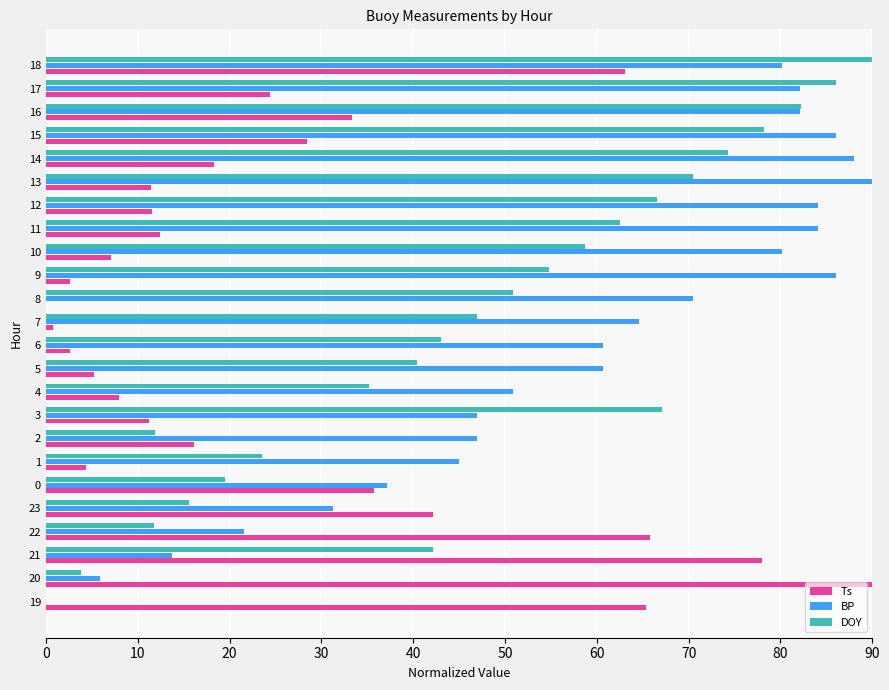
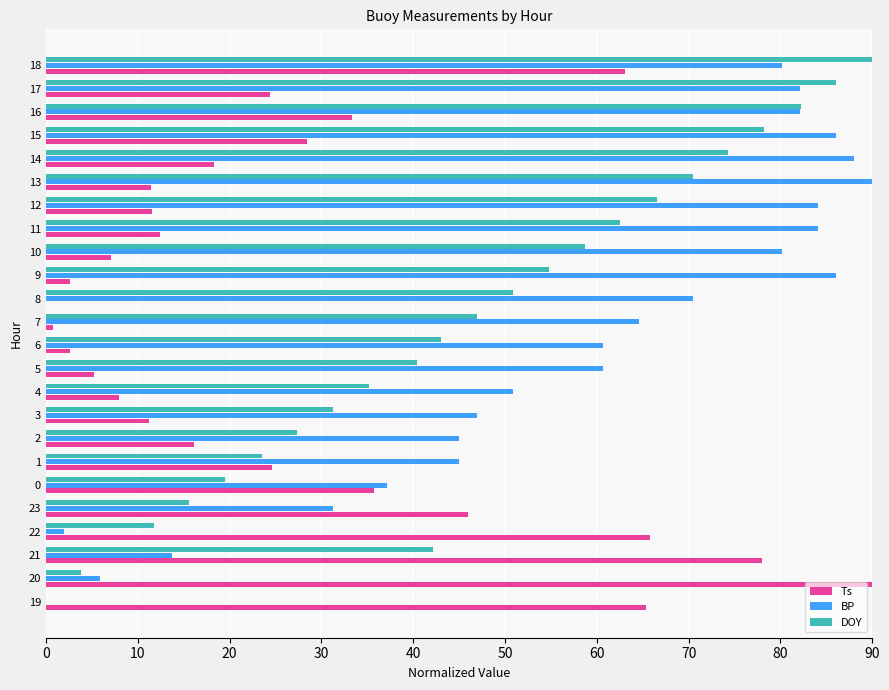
DOY, 3: 67 -> 31
DOY, 2: 12 -> 27
BP, 2: 47 -> 45
Ts, 1: 4 -> 25
Ts, 23: 42 -> 46
BP, 22: 22 -> 2
